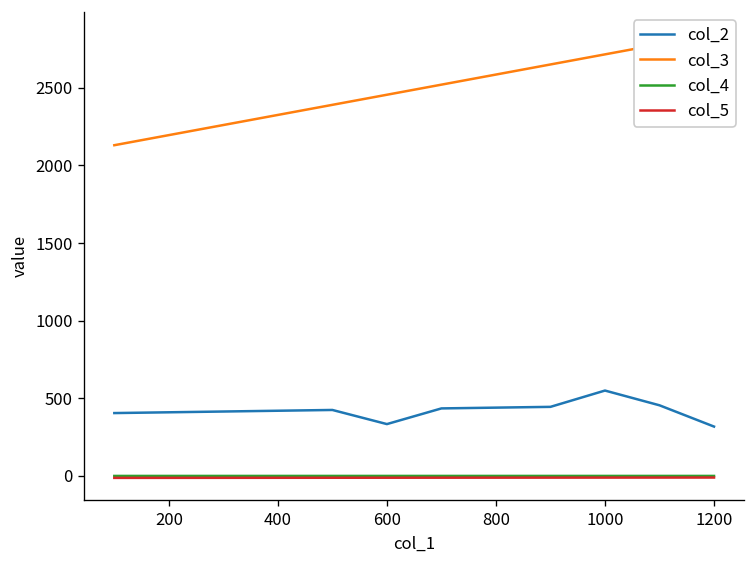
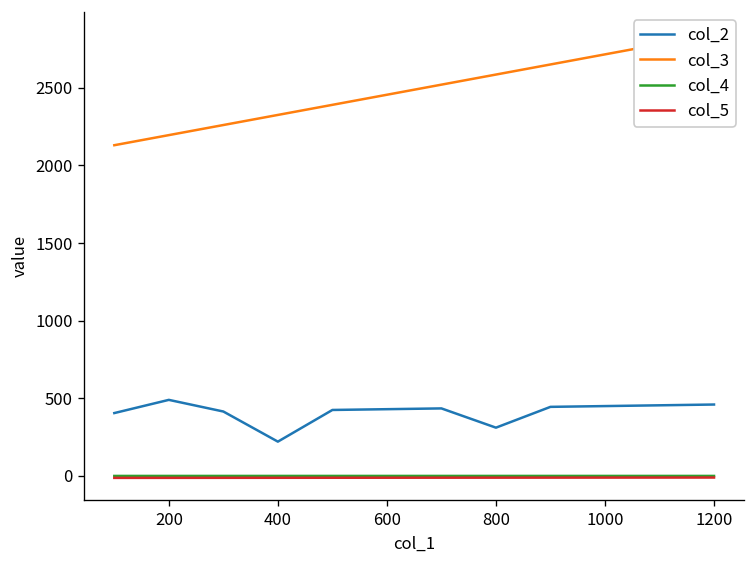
col_2, 200: 410 -> 490
col_2, 400: 420 -> 220
col_2, 600: 330 -> 430
col_2, 800: 440 -> 310
col_2, 1000: 550 -> 450
col_2, 1200: 320 -> 460
